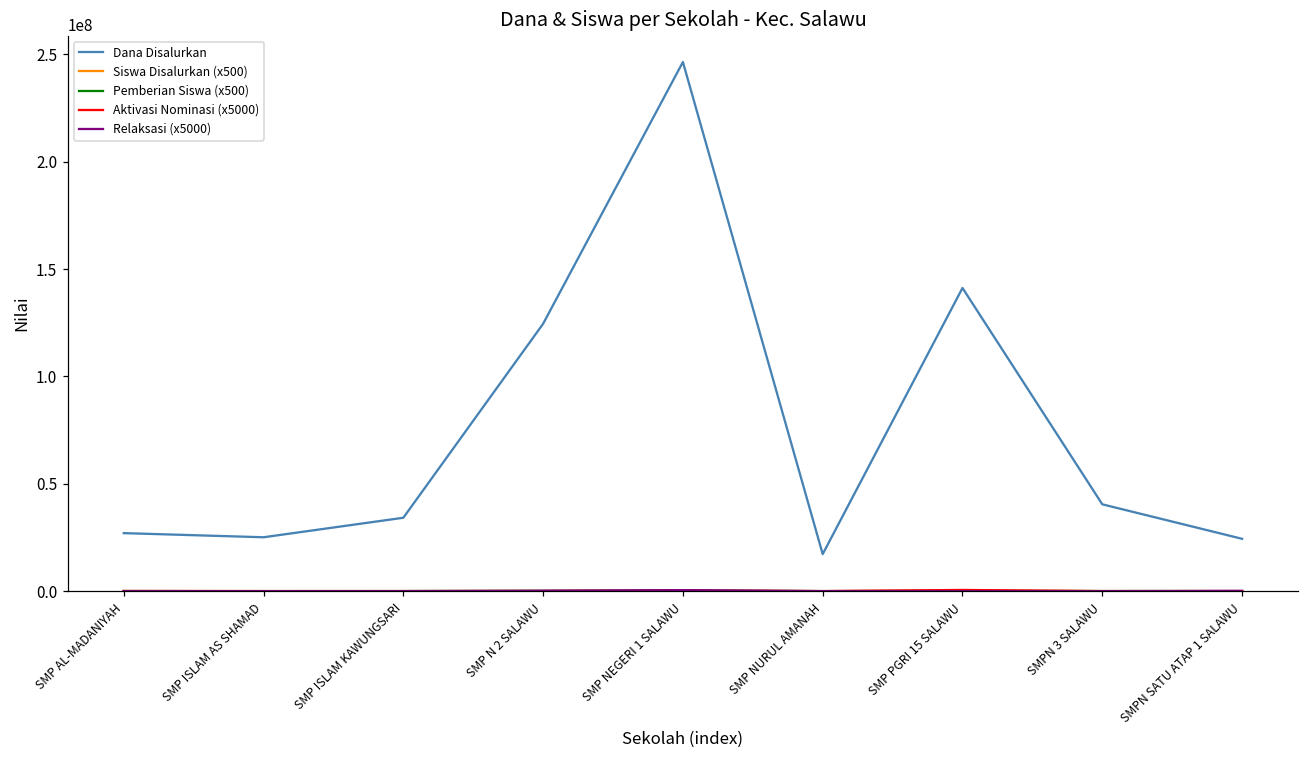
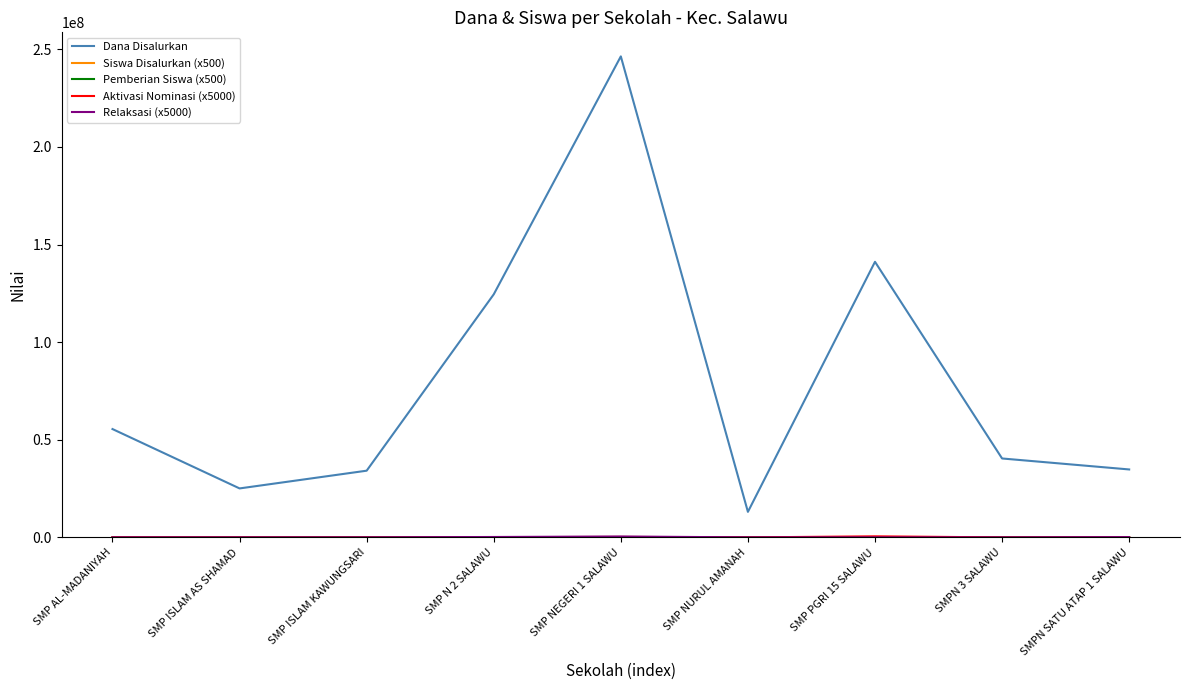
Dana Disalurkan, SMP AL-MADANIYAH: 27000000 -> 56000000
Dana Disalurkan, SMP NURUL AMANAH: 17000000 -> 13000000
Dana Disalurkan, SMPN SATU ATAP 1 SALAWU: 24000000 -> 35000000
